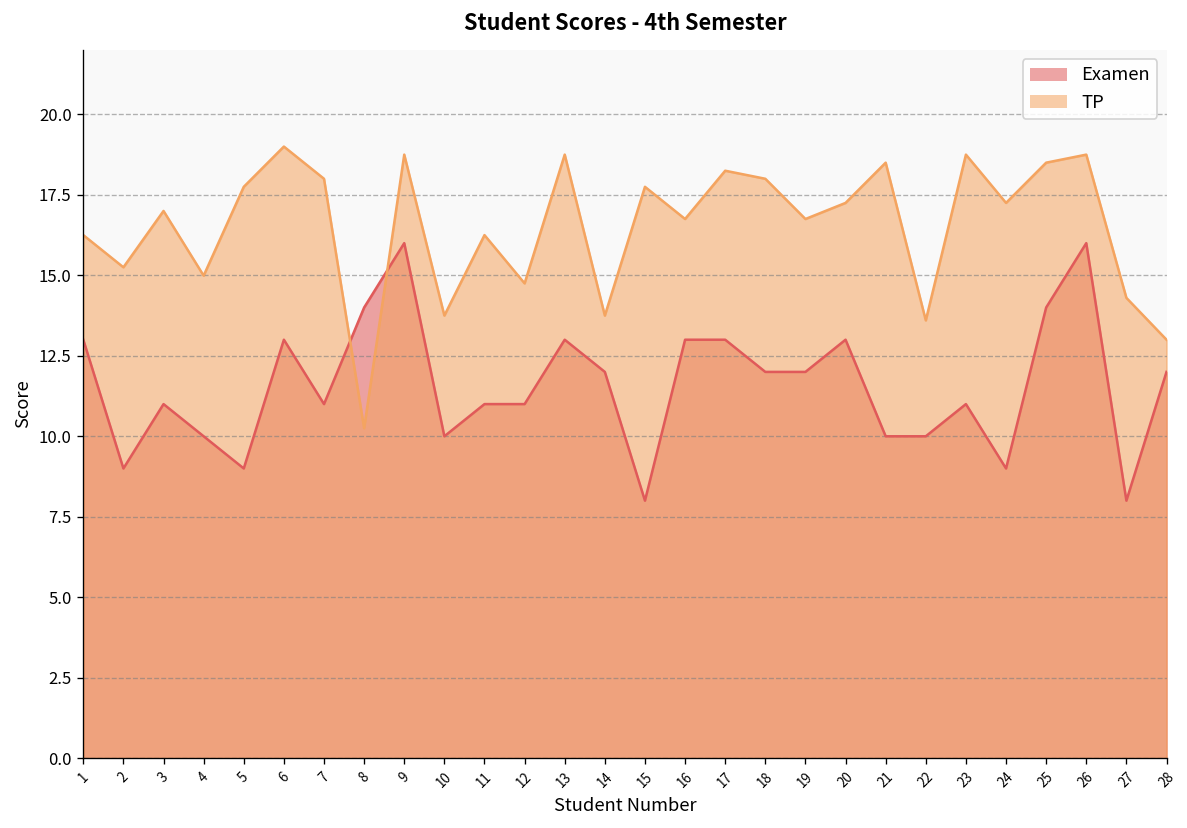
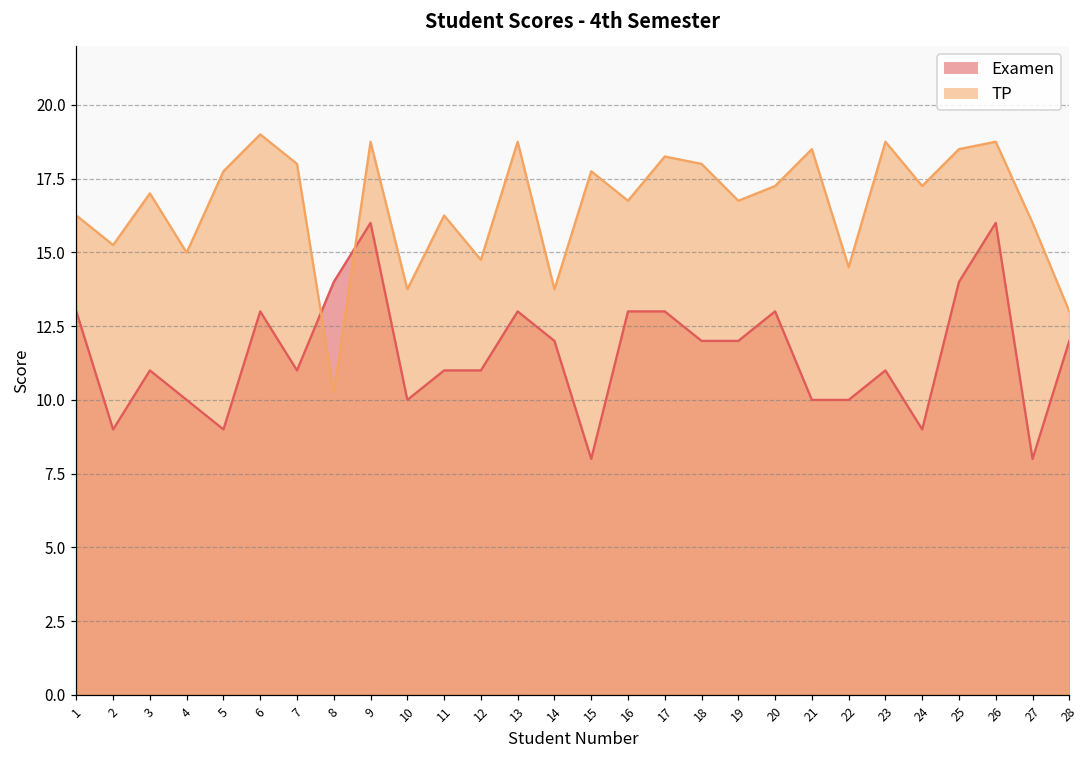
TP, 22: 13.6 -> 14.5
TP, 27: 14.3 -> 16.0
